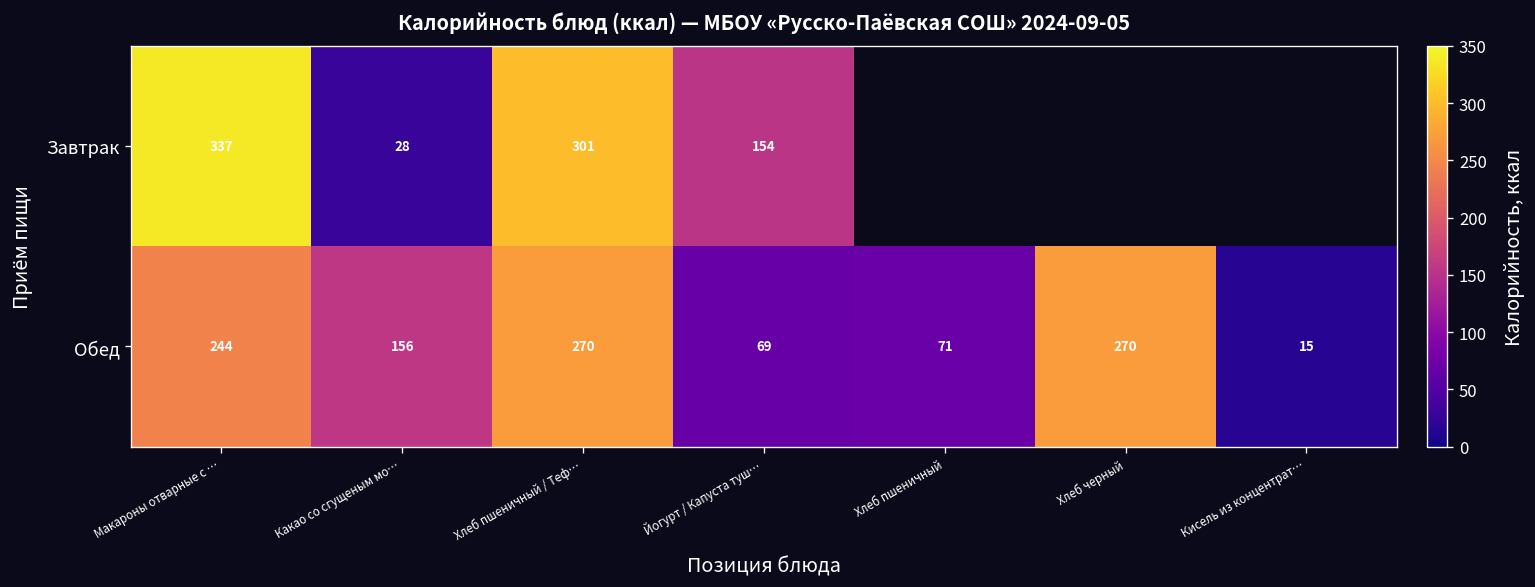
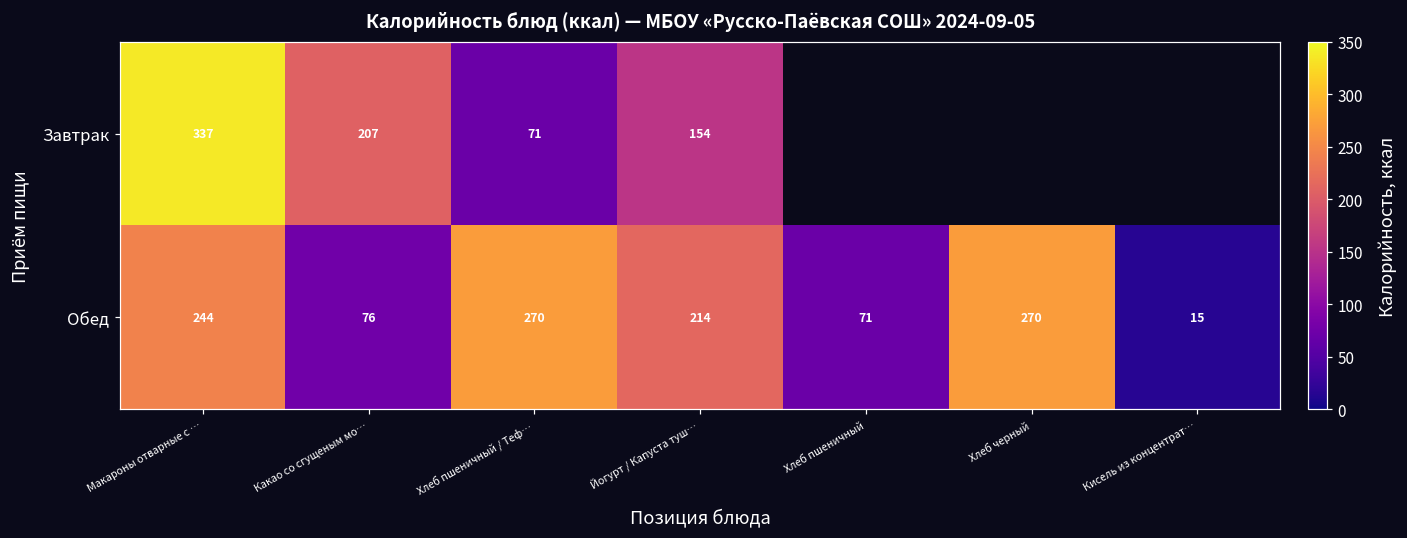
Завтрак, Какао со сгущеным мо…: 28 -> 207
Завтрак, Хлеб пшеничный / Теф…: 301 -> 71
Обед, Какао со сгущеным мо…: 156 -> 76
Обед, Йогурт / Капуста туш…: 69 -> 214
